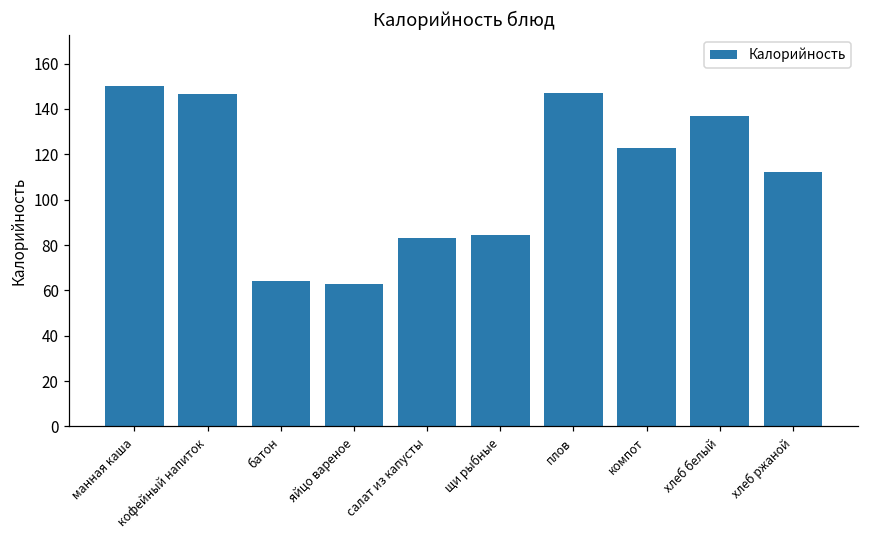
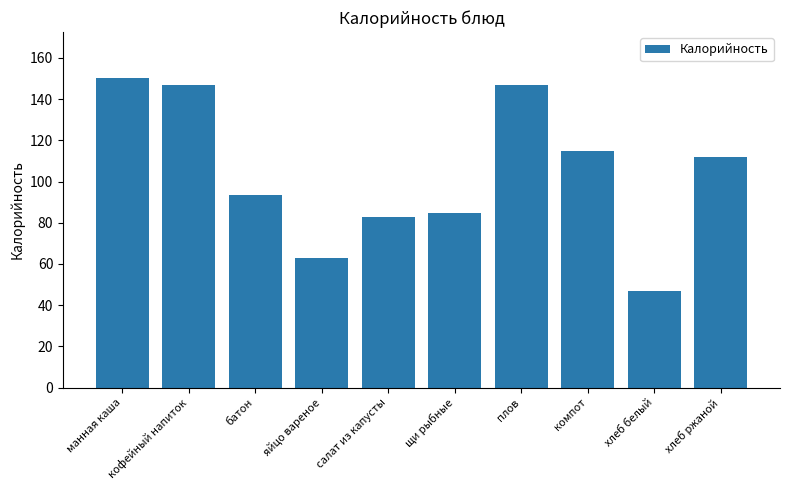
батон: 64 -> 94
компот: 123 -> 115
хлеб белый: 137 -> 47
